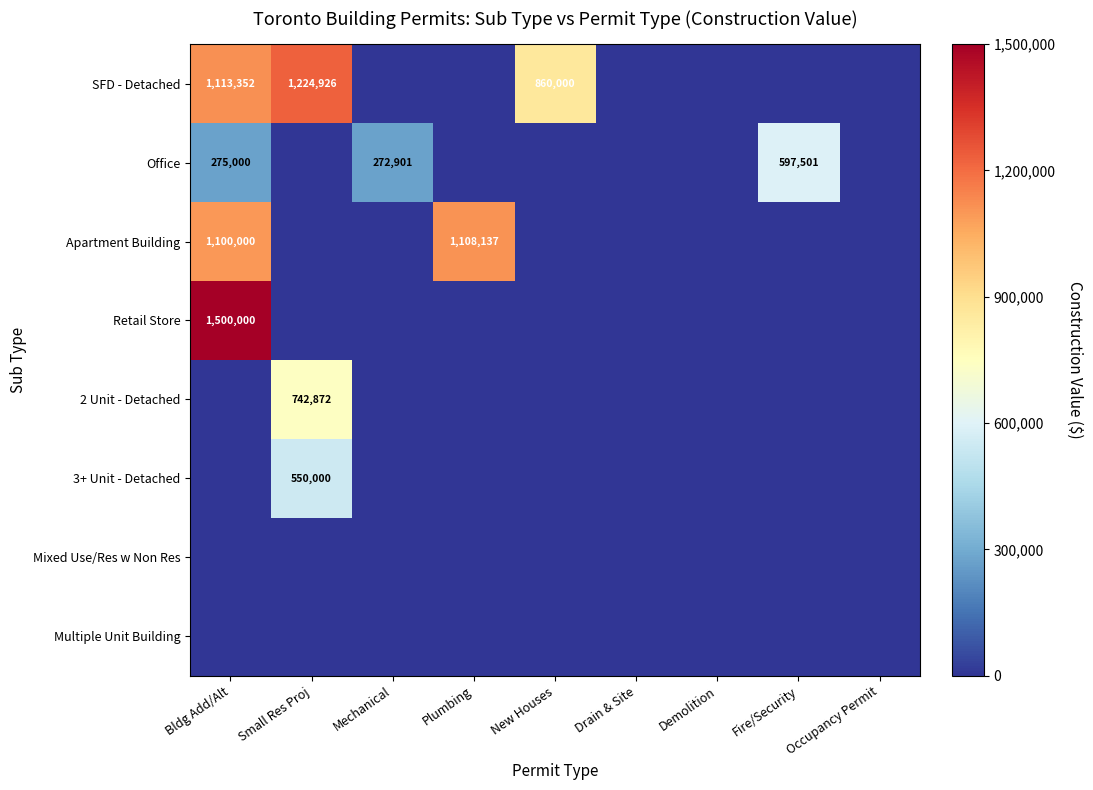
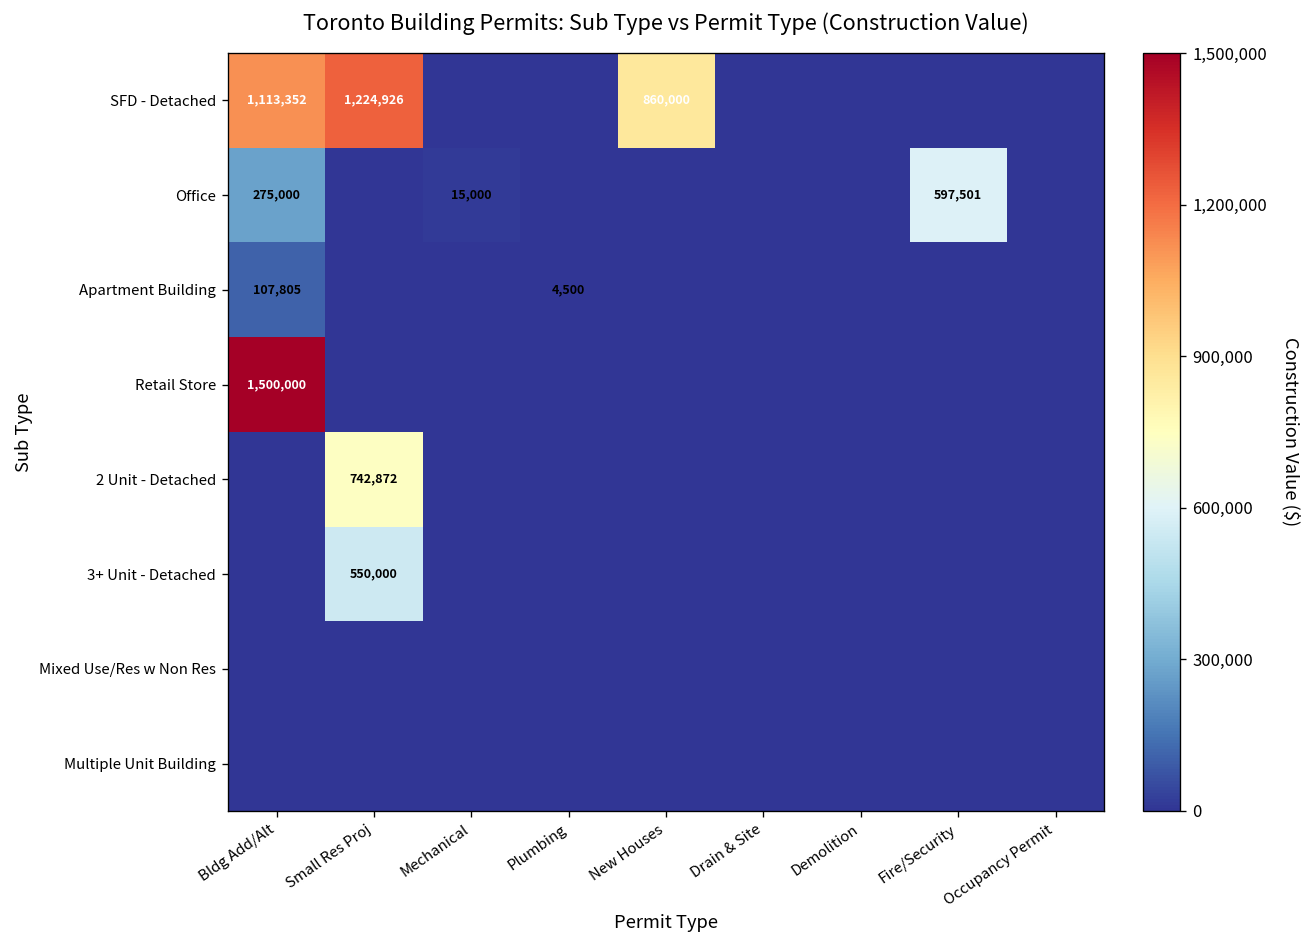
Office, Mechanical: 272,901 -> 15,000
Apartment Building, Bldg Add/Alt: 1,100,000 -> 107,805
Apartment Building, Plumbing: 1,108,137 -> 4,500
